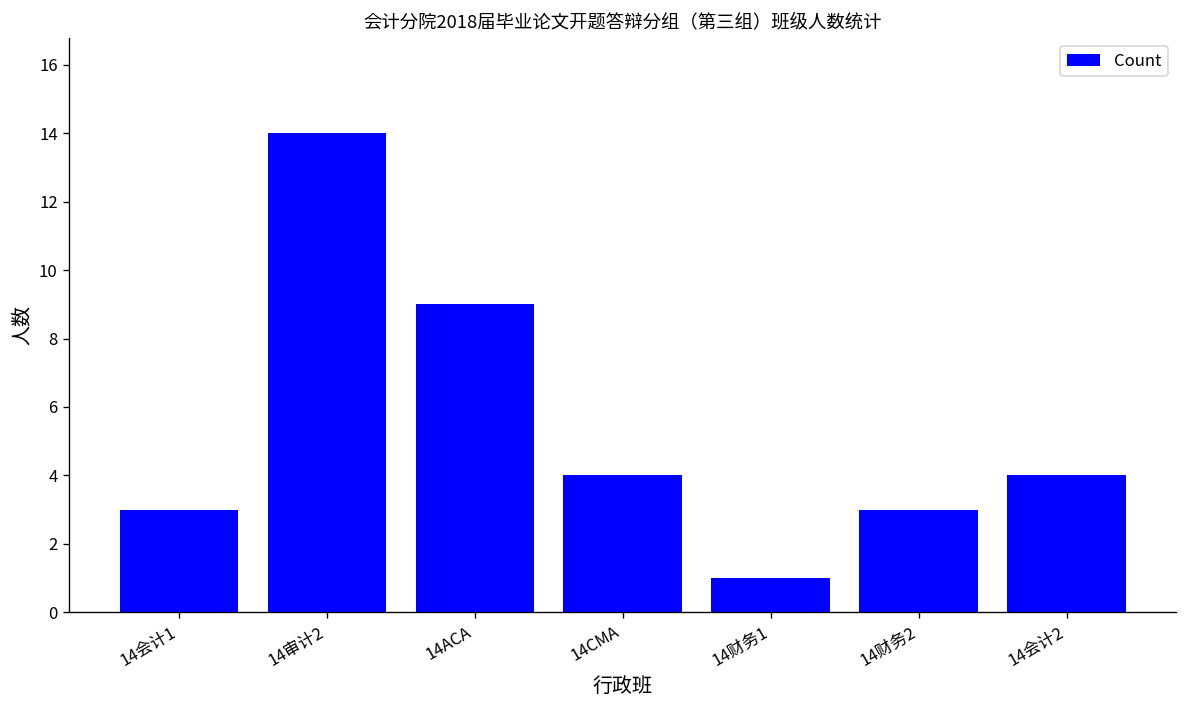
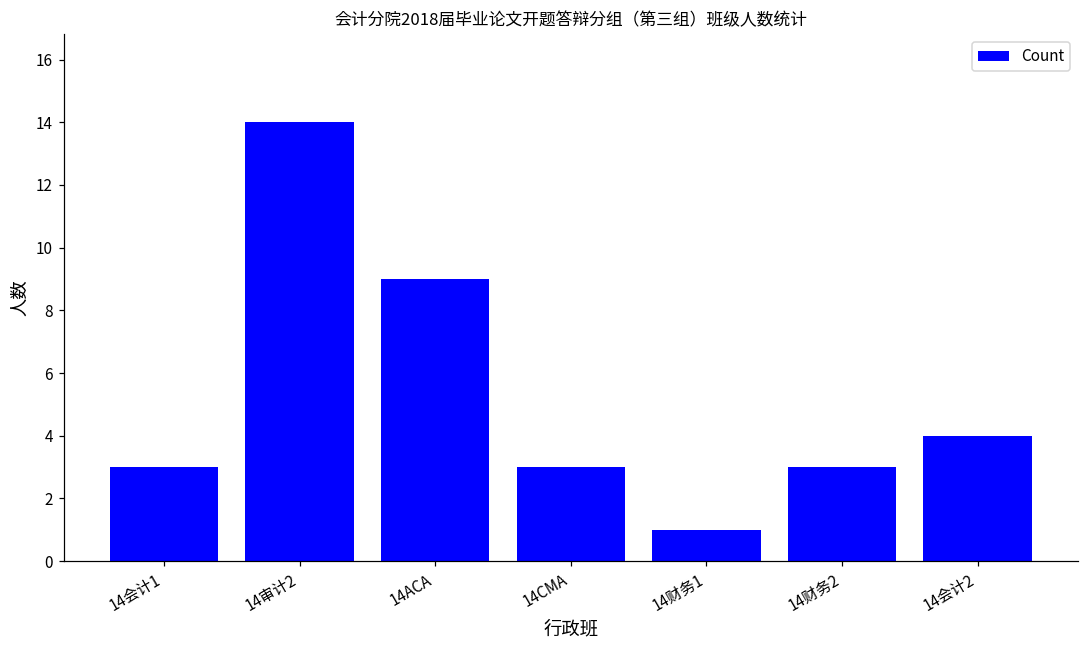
14CMA: 4 -> 3
